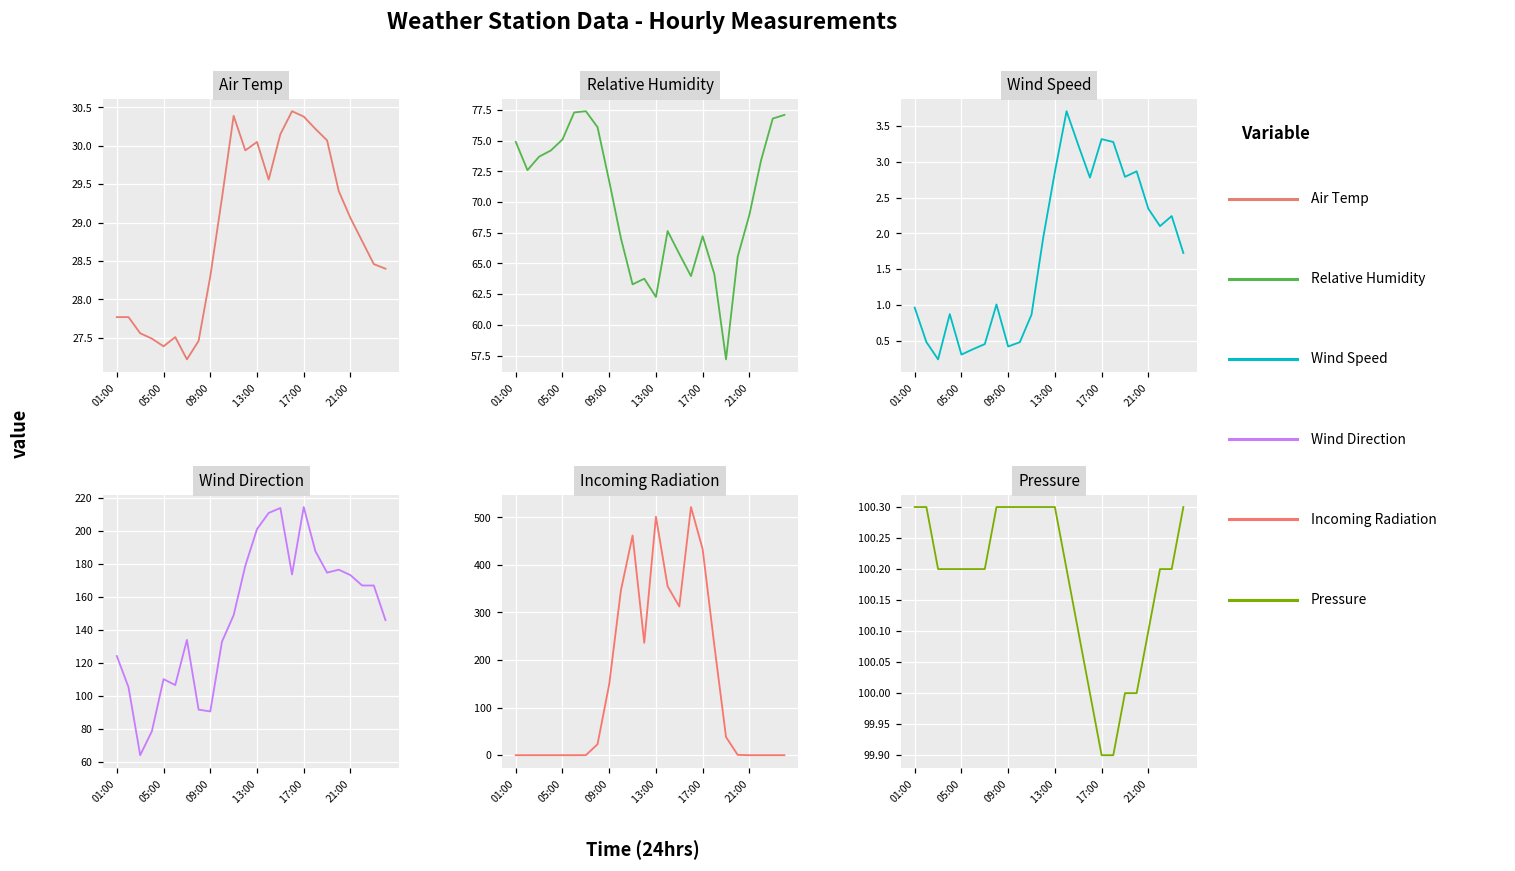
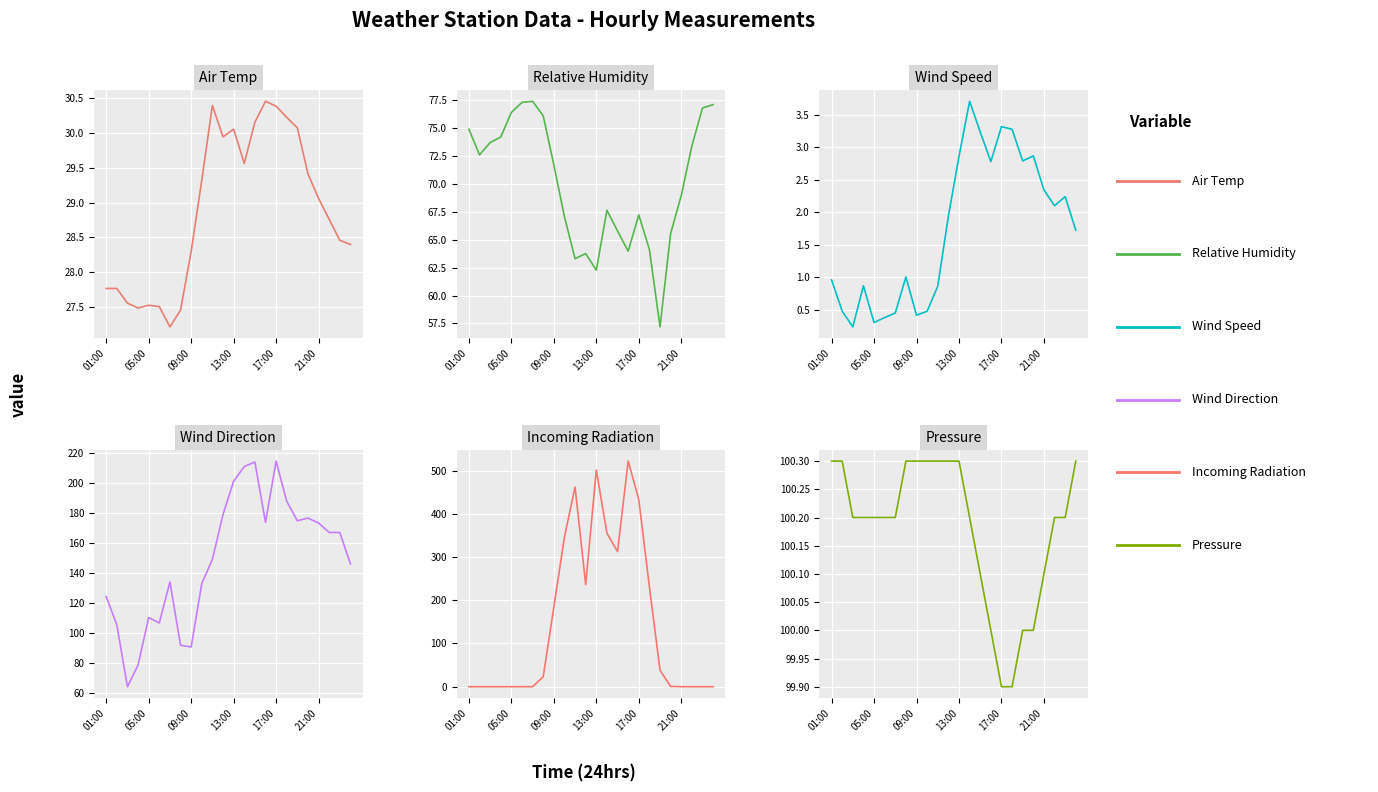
Air Temp, 05:00: 27.4 -> 27.5
Relative Humidity, 05:00: 75.1 -> 76.4
Incoming Radiation, 09:00: 150 -> 180
